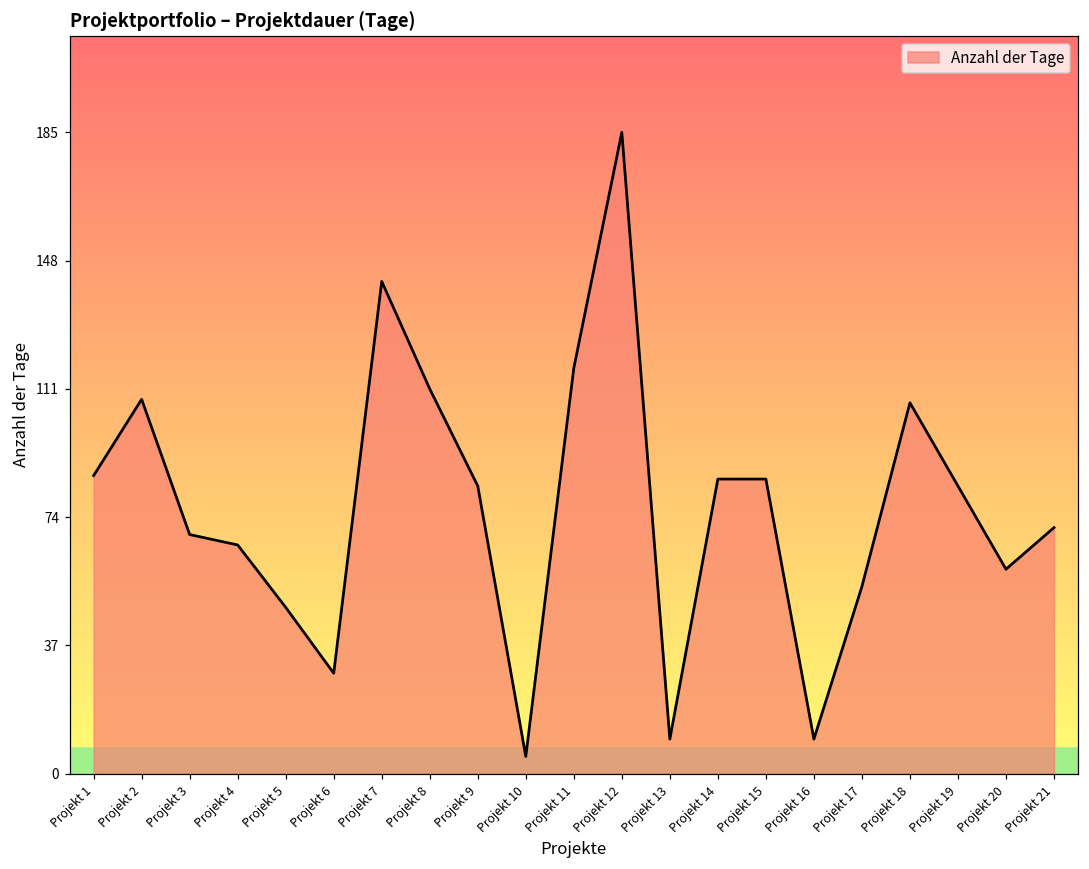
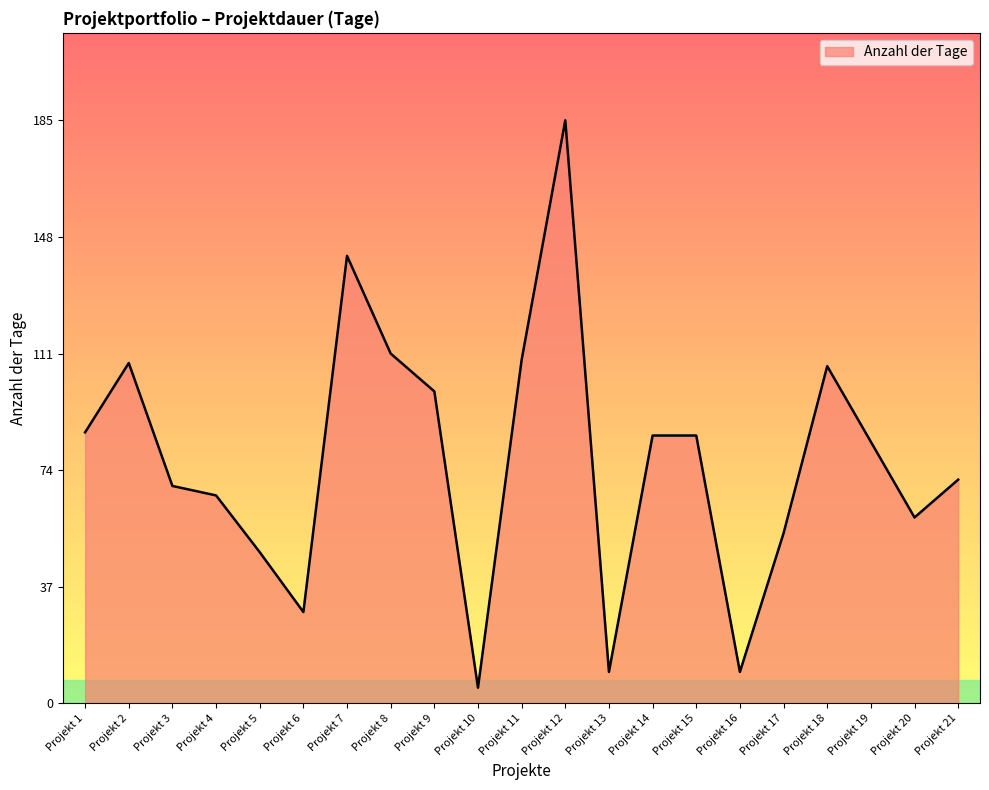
Projekt 9: 83 -> 99
Projekt 11: 117 -> 109
